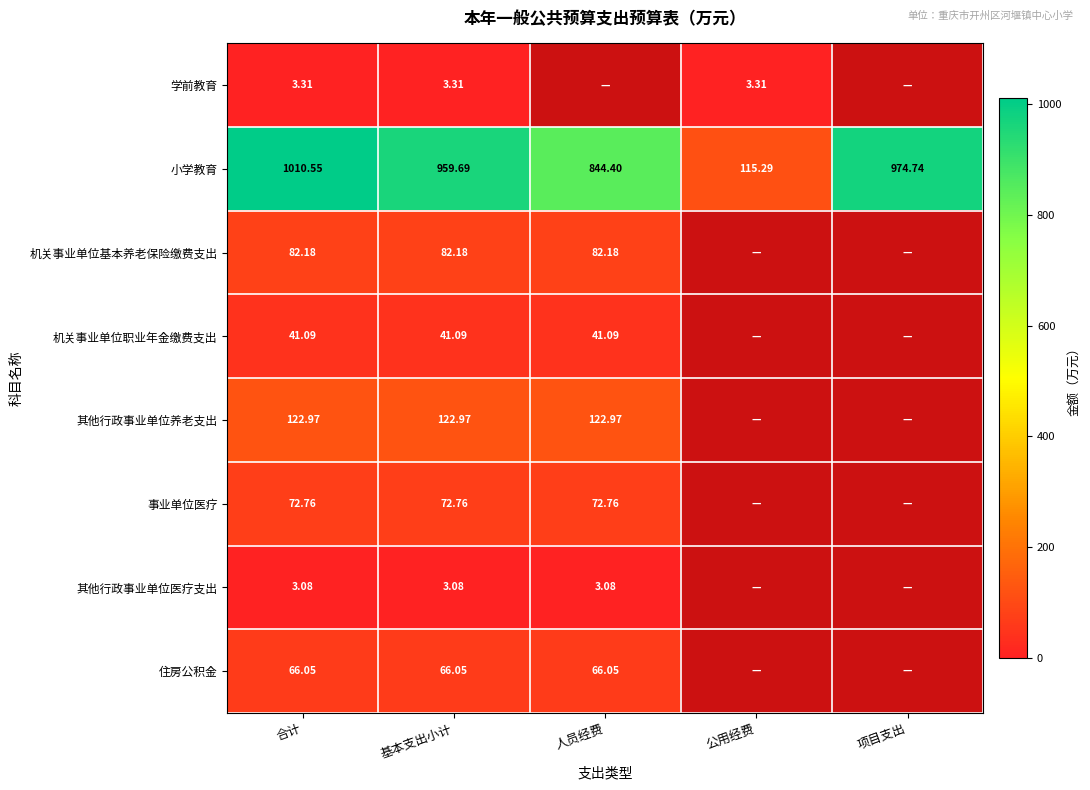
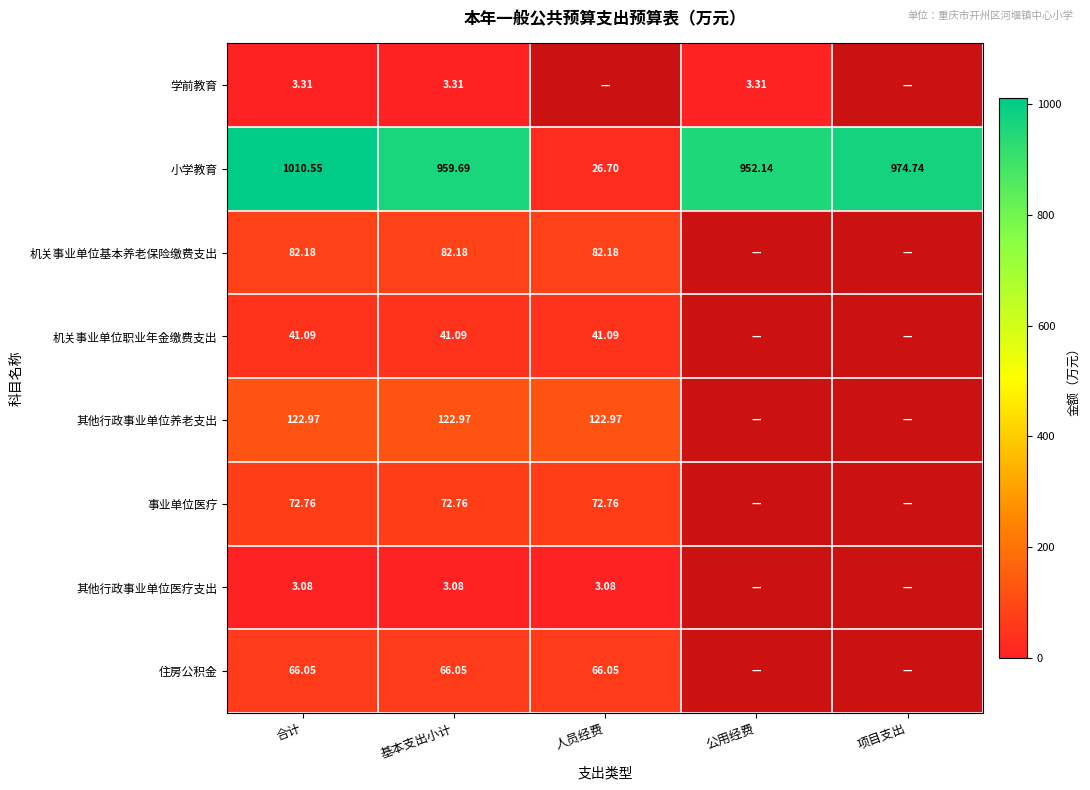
小学教育, 人员经费: 844.40 -> 26.70
小学教育, 公用经费: 115.29 -> 952.14
